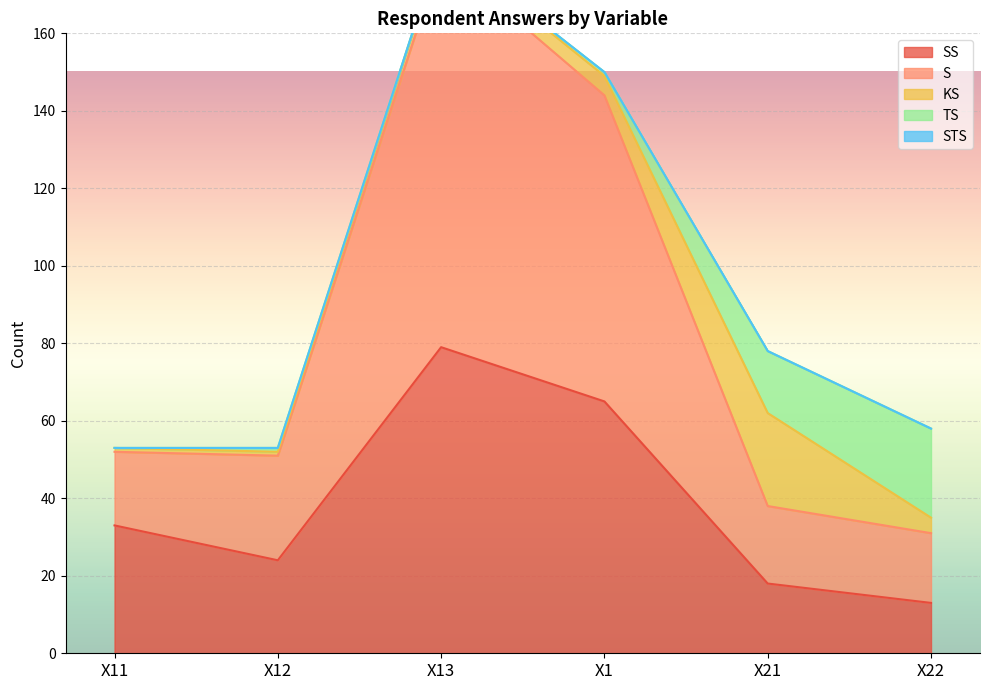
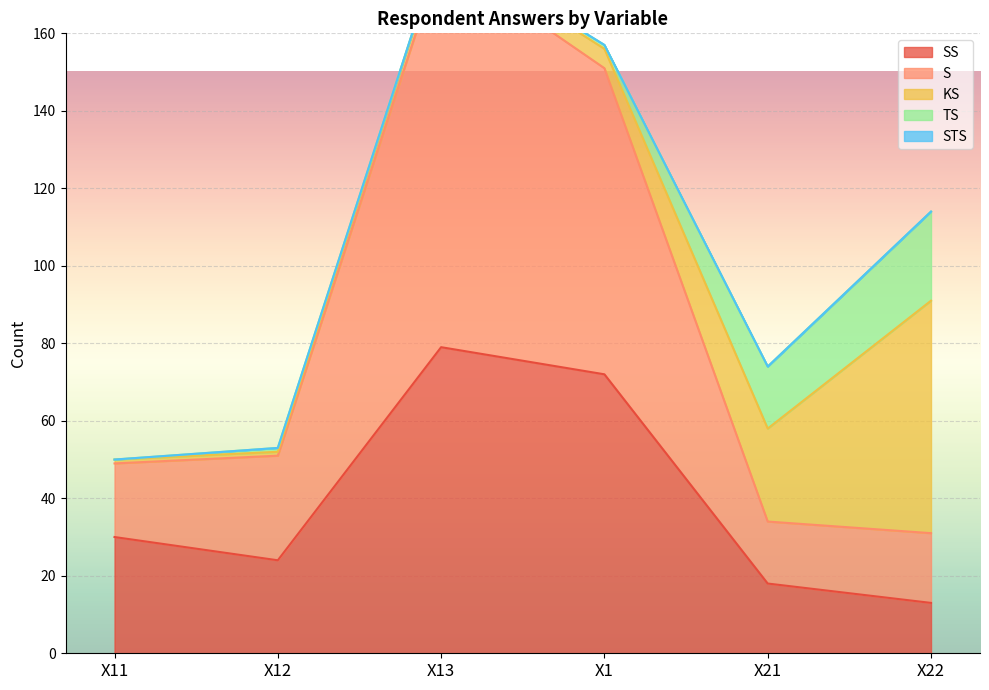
SS, X11: 33 -> 30
SS, X1: 65 -> 72
S, X21: 20 -> 16
KS, X22: 4 -> 60
